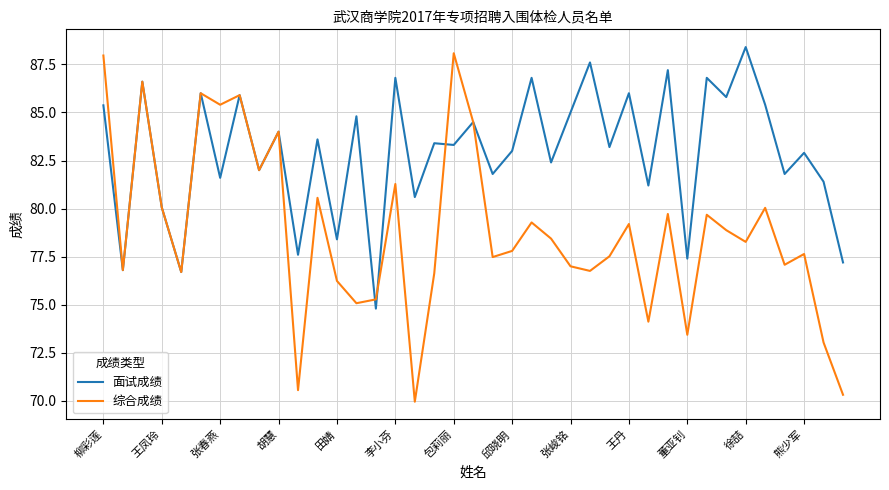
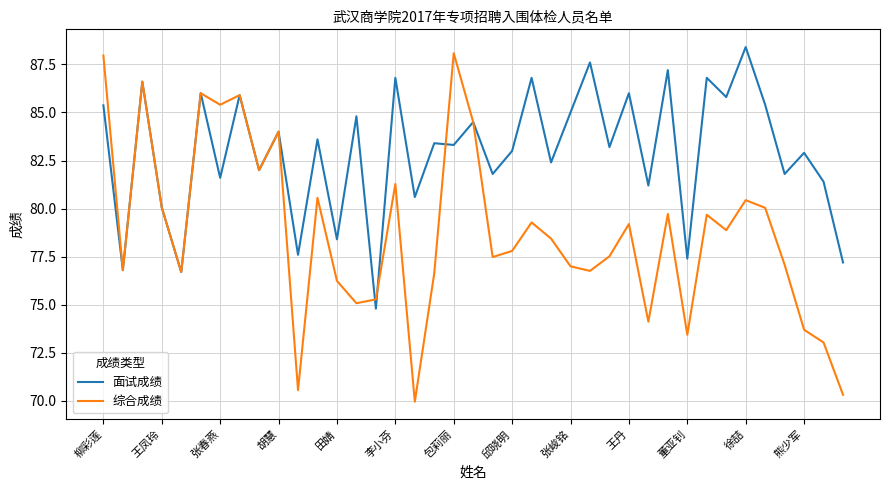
综合成绩, 徐喆: 78.3 -> 80.4
综合成绩, 熊少军: 77.6 -> 73.7
